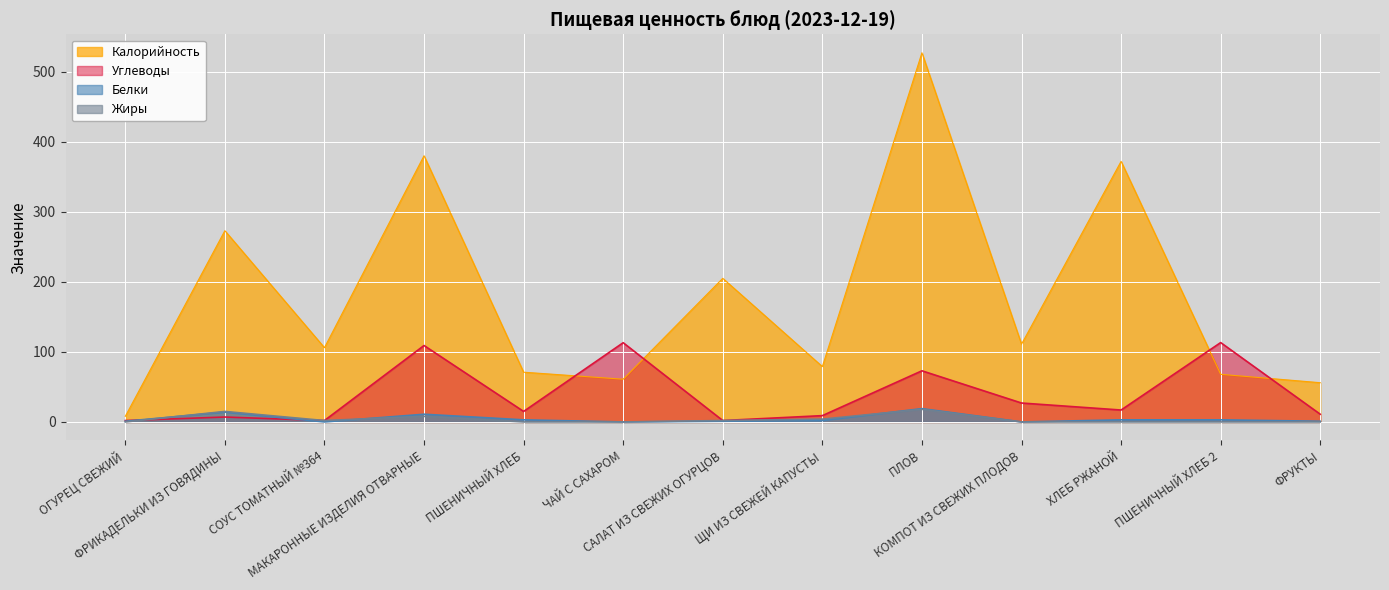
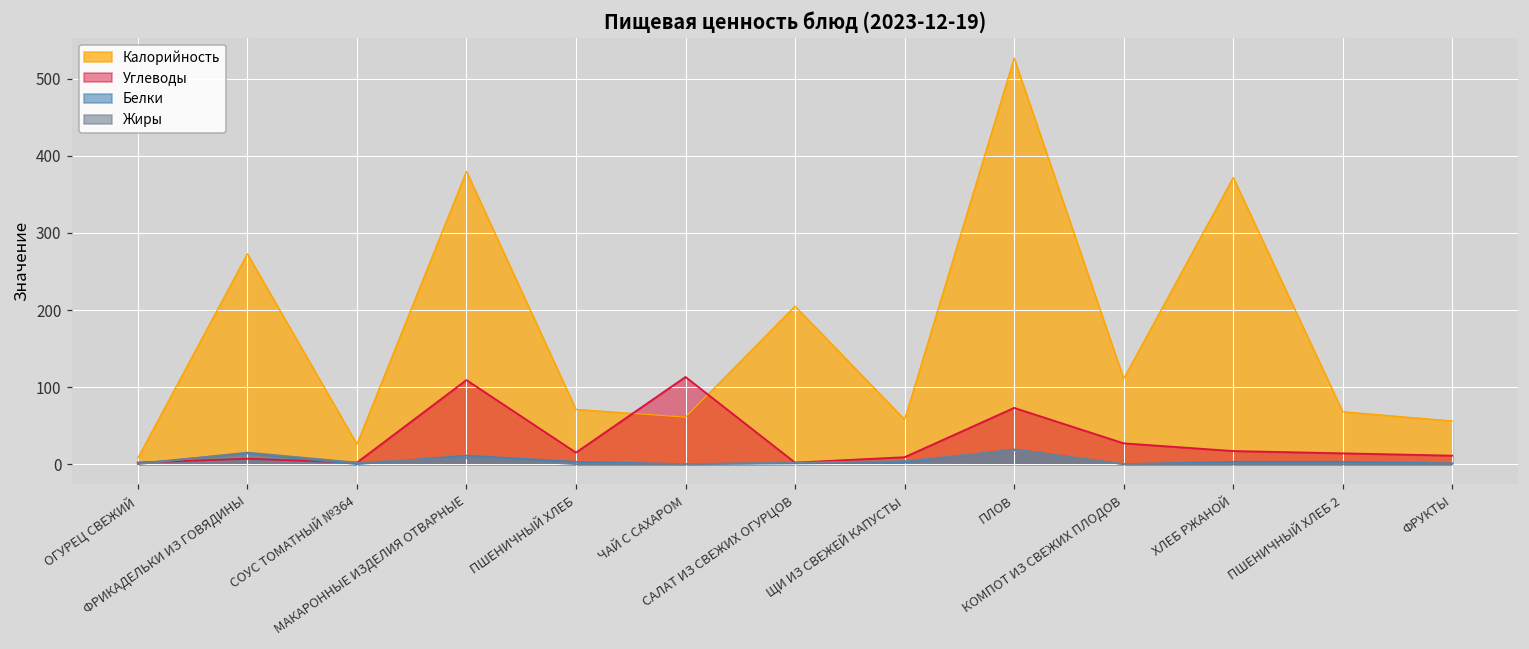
Калорийность, СОУС ТОМАТНЫЙ №364: 110 -> 30
Калорийность, ЩИ ИЗ СВЕЖЕЙ КАПУСТЫ: 80 -> 60
Углеводы, ПШЕНИЧНЫЙ ХЛЕБ 2: 110 -> 10
